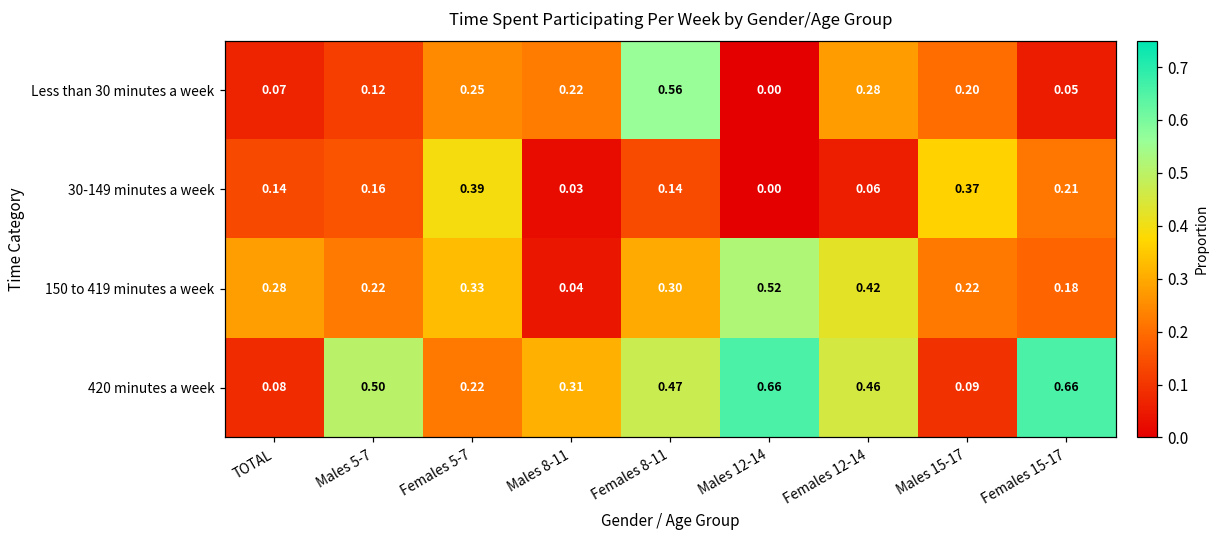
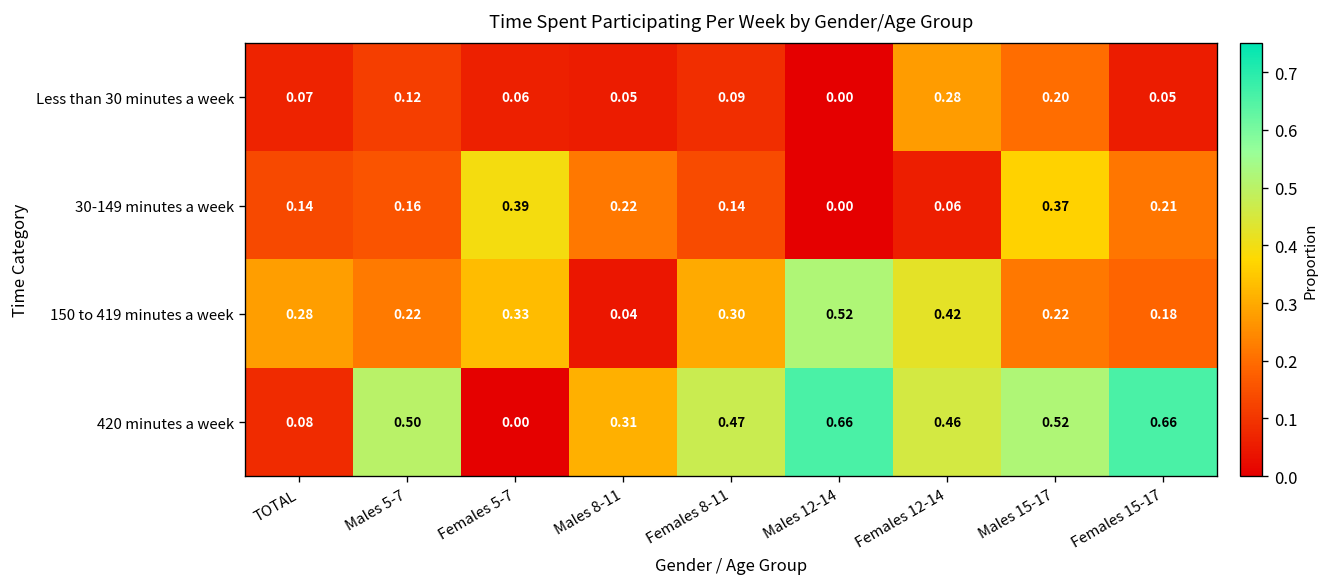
Less than 30 minutes a week, Females 5-7: 0.25 -> 0.06
Less than 30 minutes a week, Males 8-11: 0.22 -> 0.05
Less than 30 minutes a week, Females 8-11: 0.56 -> 0.09
30-149 minutes a week, Males 8-11: 0.03 -> 0.22
420 minutes a week, Females 5-7: 0.22 -> 0.00
420 minutes a week, Males 15-17: 0.09 -> 0.52
